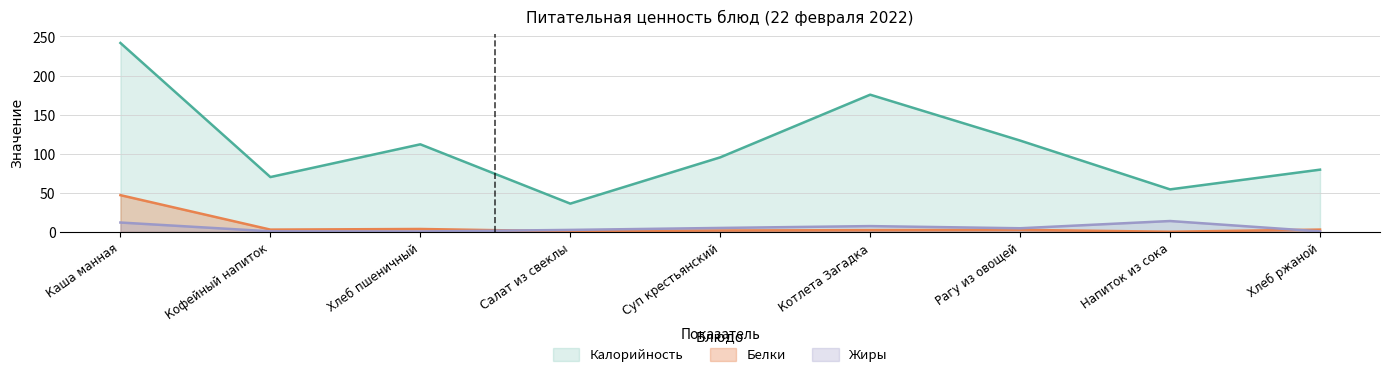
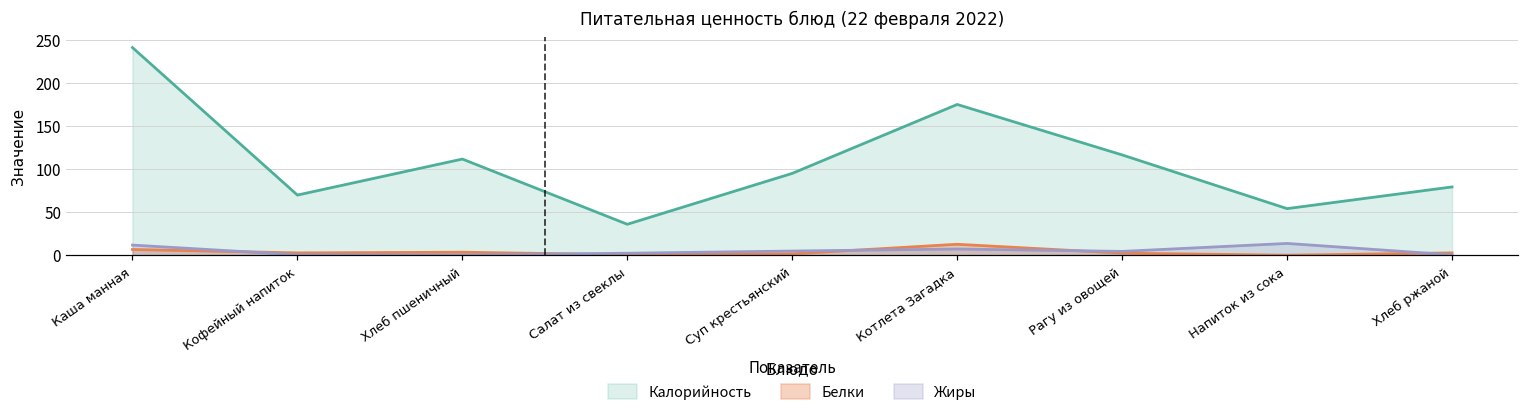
Белки, Каша манная: 50 -> 10
Белки, Котлета Загадка: 0 -> 10
